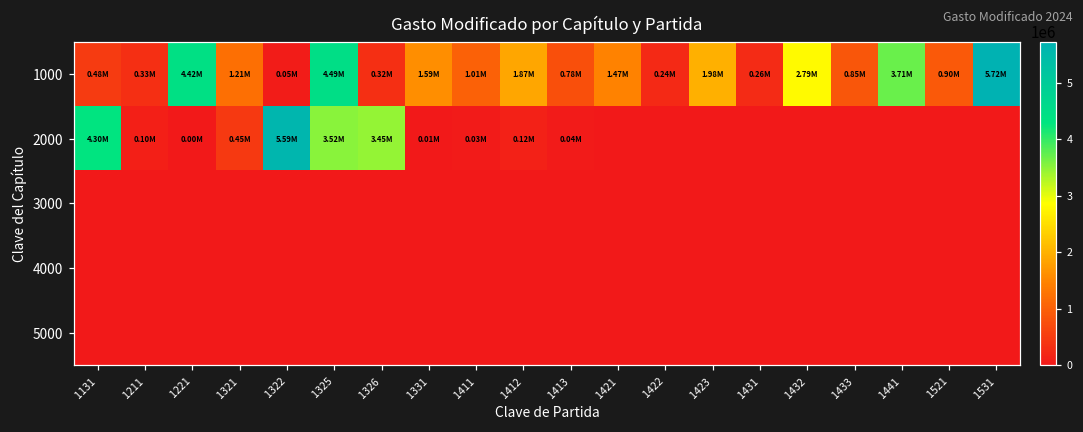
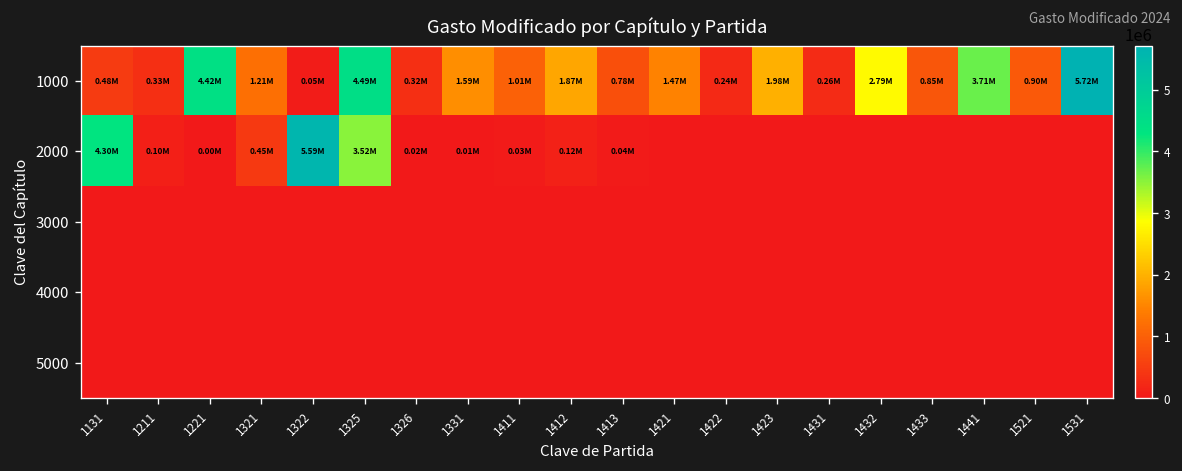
2000, 1326: 3.45M -> 0.02M
